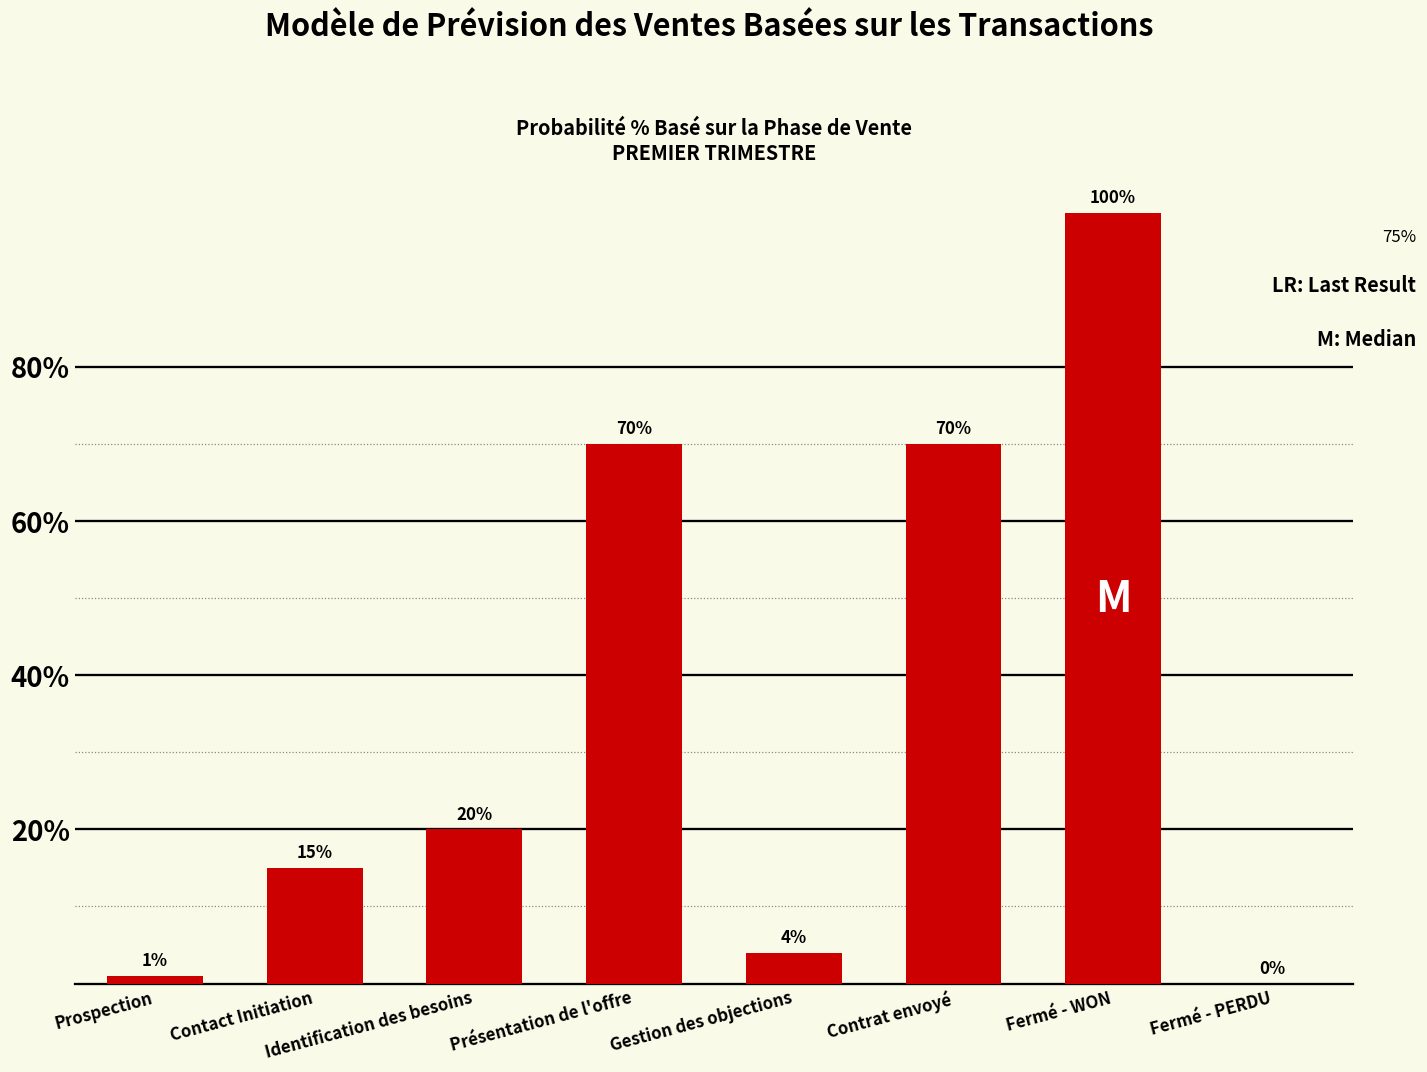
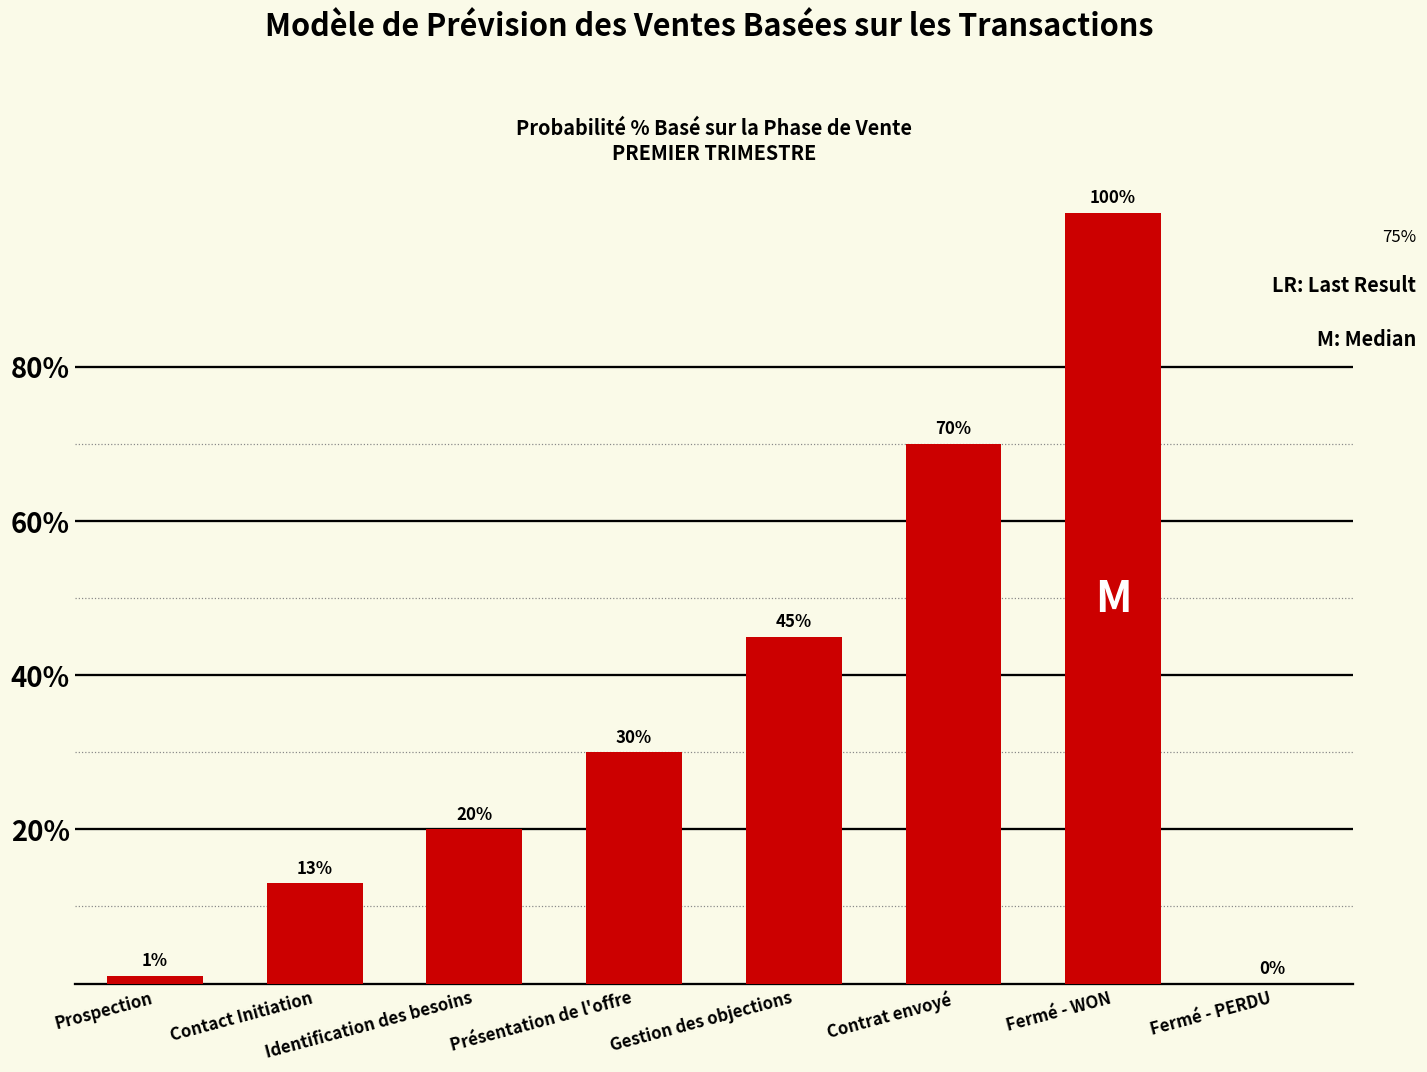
Contact Initiation: 15% -> 13%
Présentation de l'offre: 70% -> 30%
Gestion des objections: 4% -> 45%
